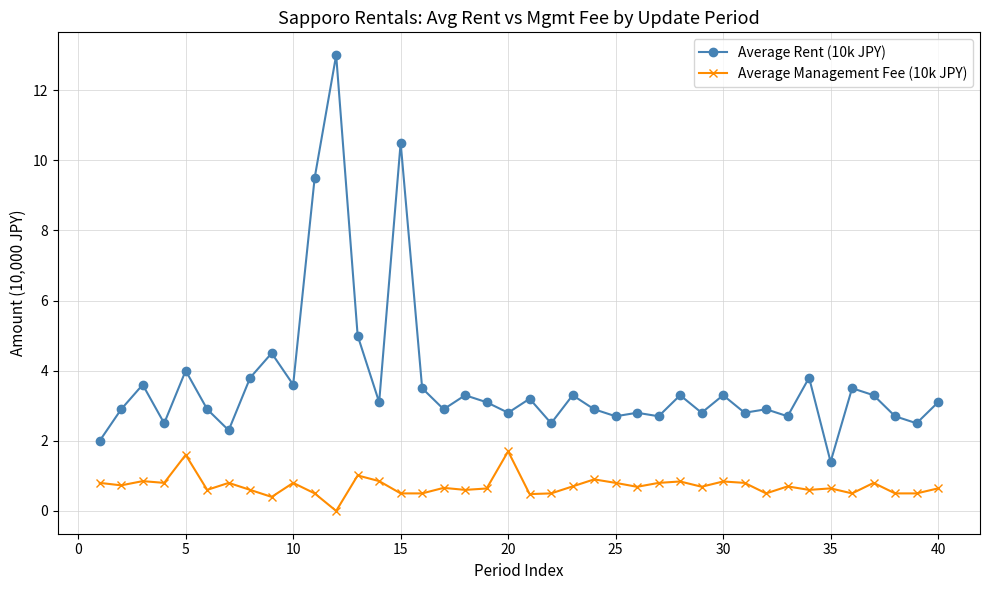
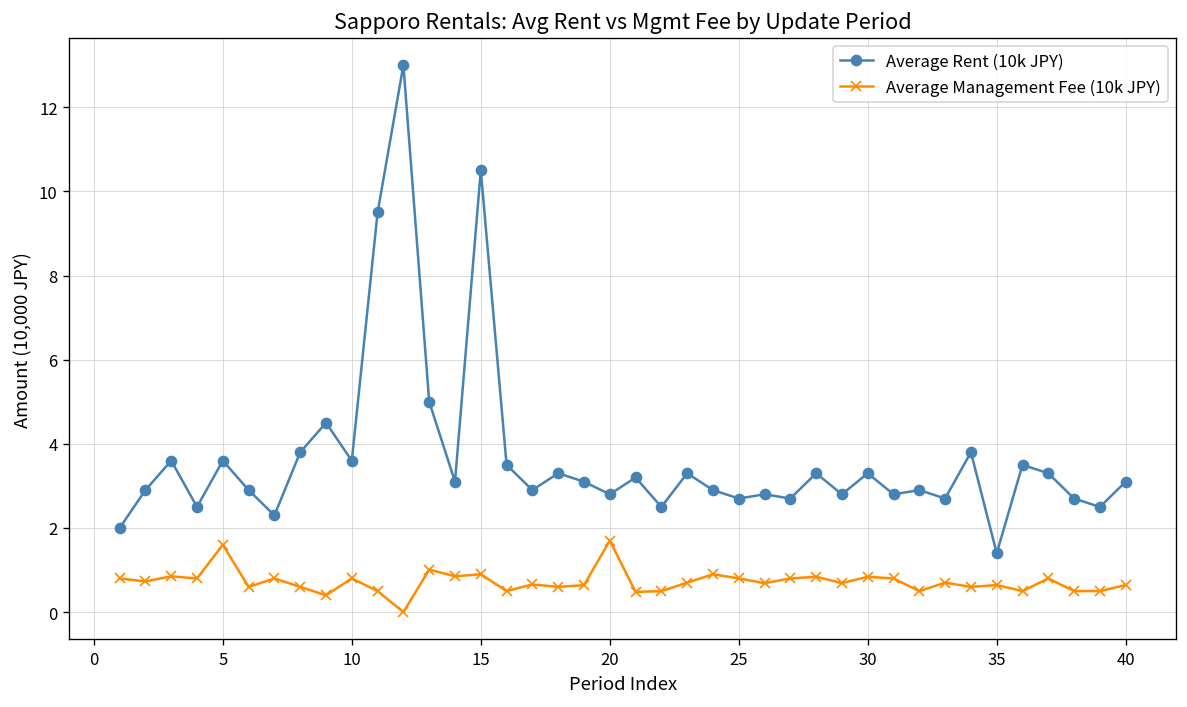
Average Rent (10k JPY), 5: 4.0 -> 3.6
Average Management Fee (10k JPY), 15: 0.5 -> 0.9
